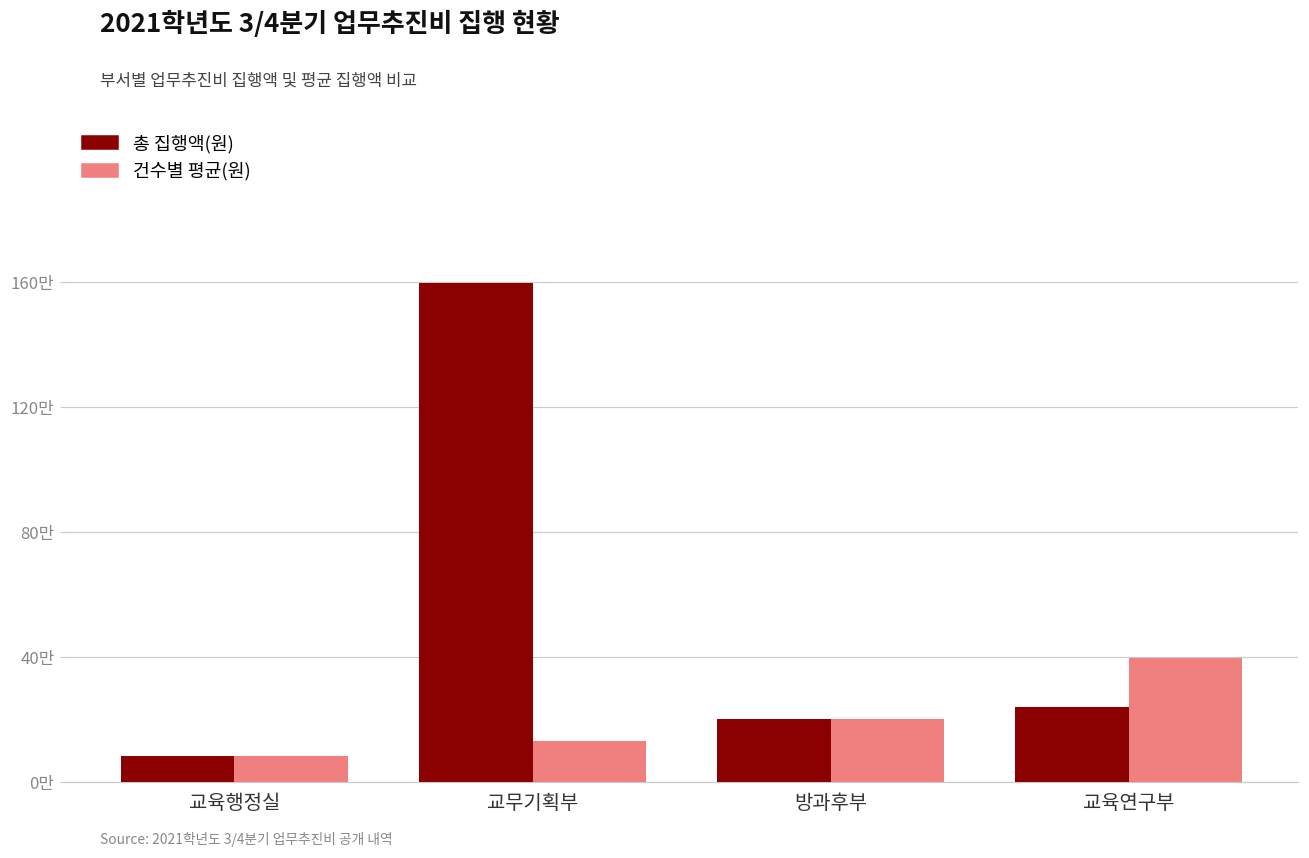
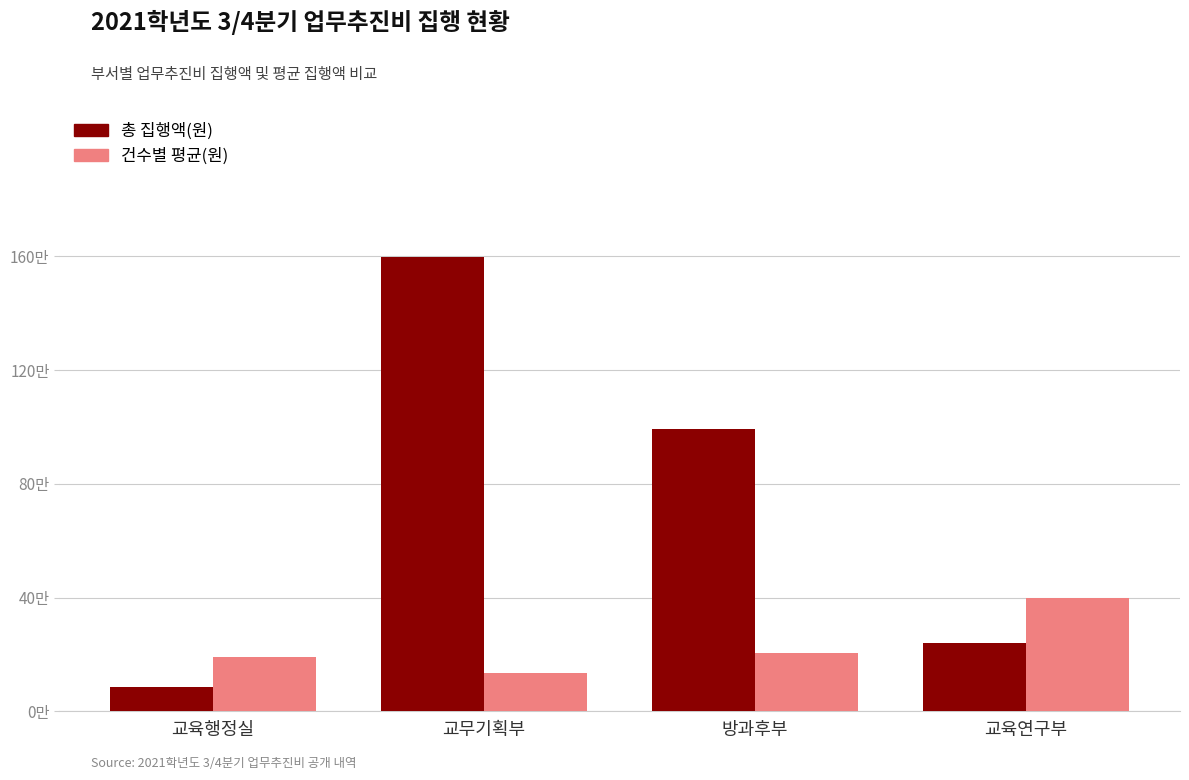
건수별 평균(원), 교육행정실: 8만 -> 19만
총 집행액(원), 방과후부: 20만 -> 99만
